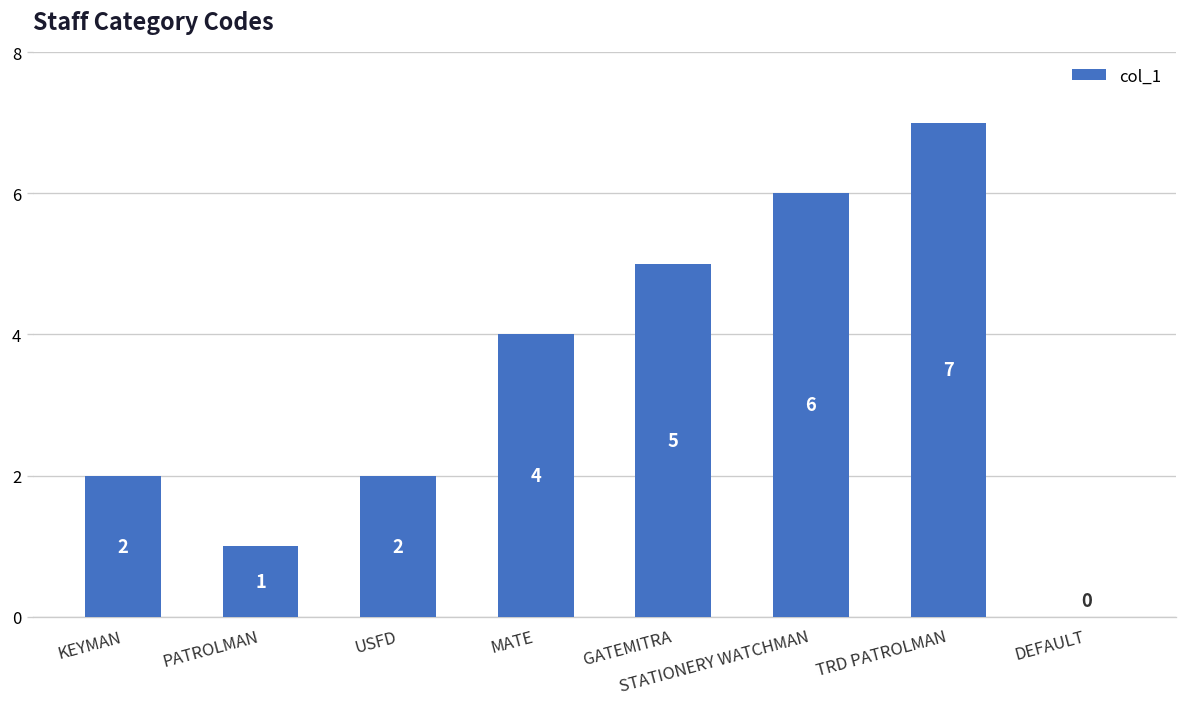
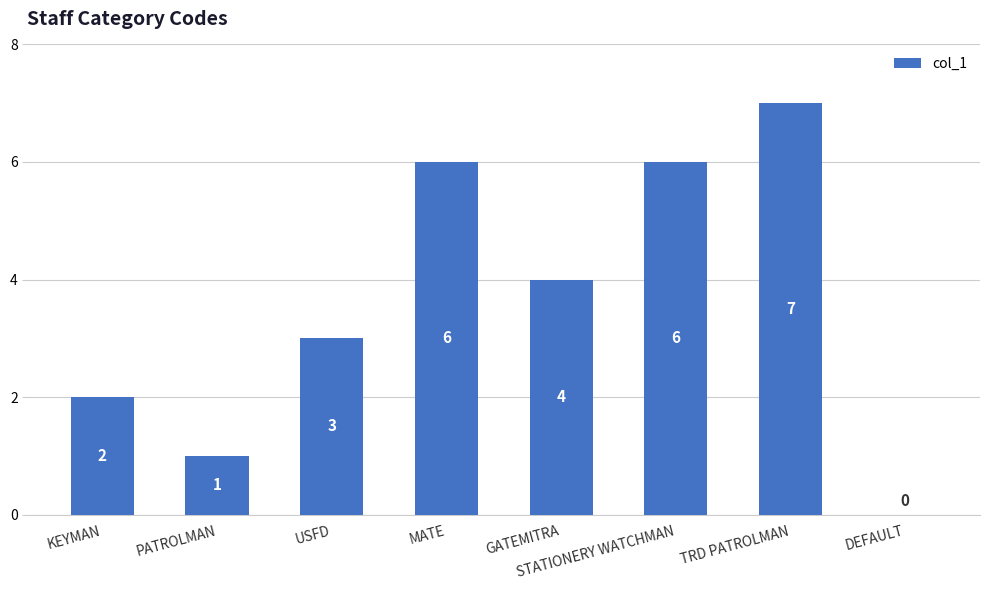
USFD: 2 -> 3
MATE: 4 -> 6
GATEMITRA: 5 -> 4
